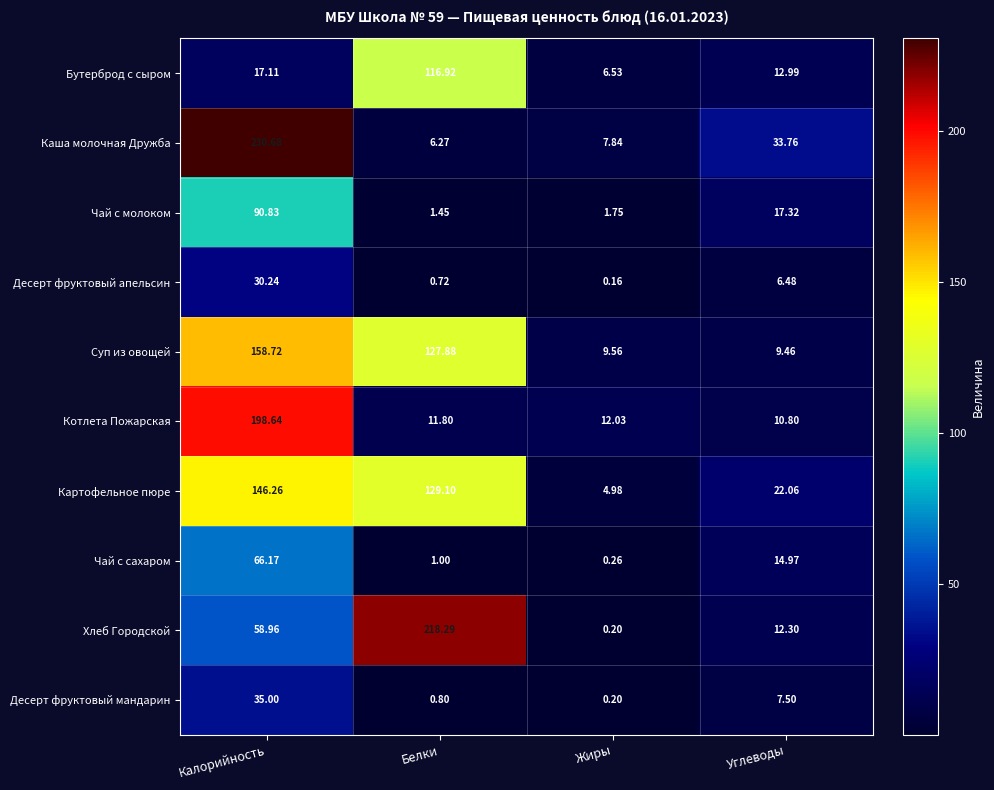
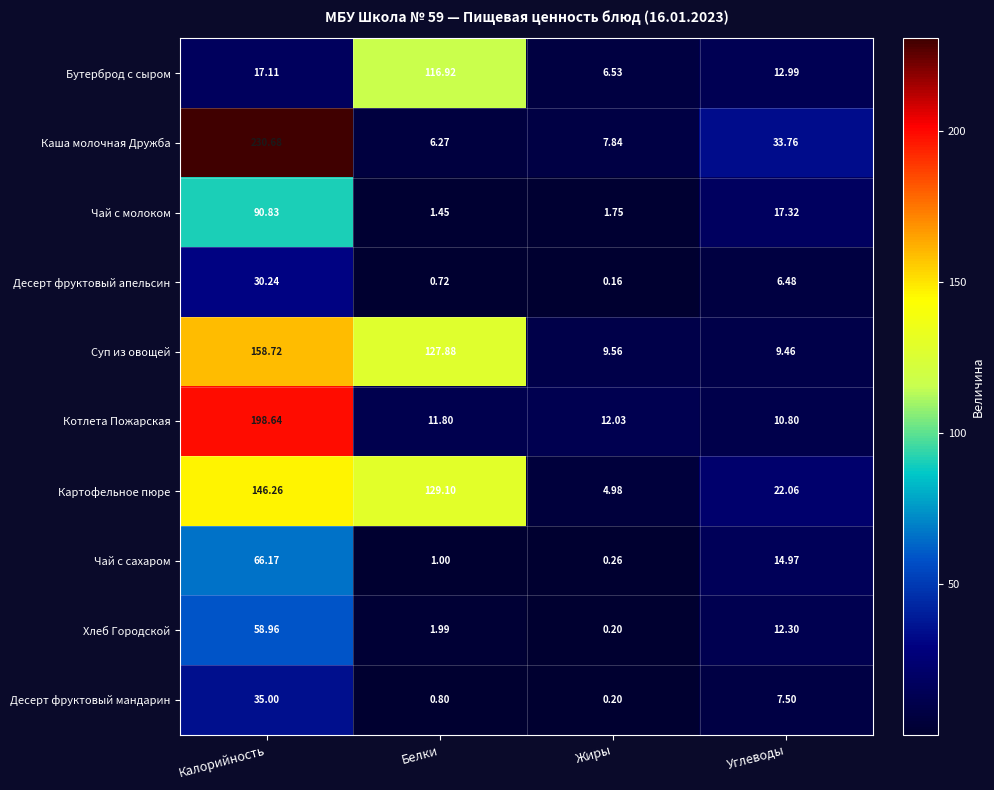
Хлеб Городской, Белки: 218.29 -> 1.99
